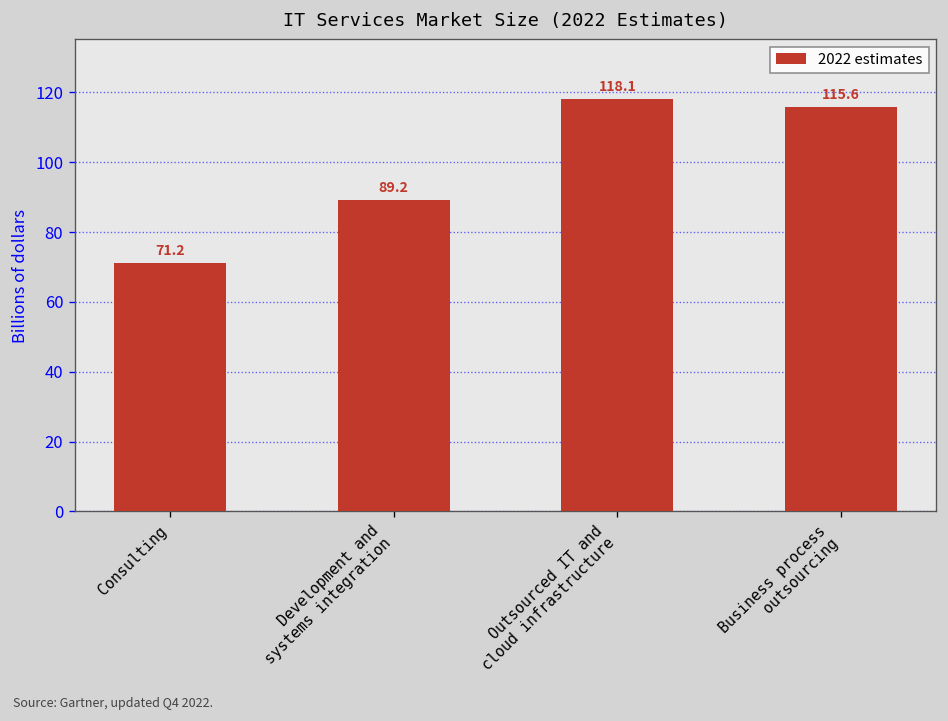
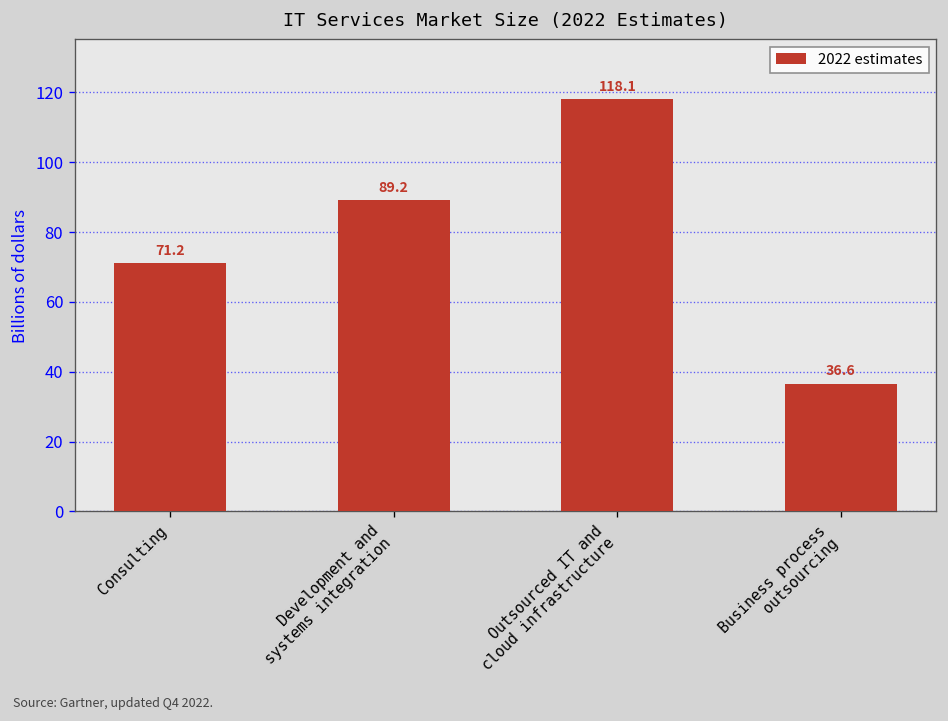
Business process outsourcing: 115.6 -> 36.6
